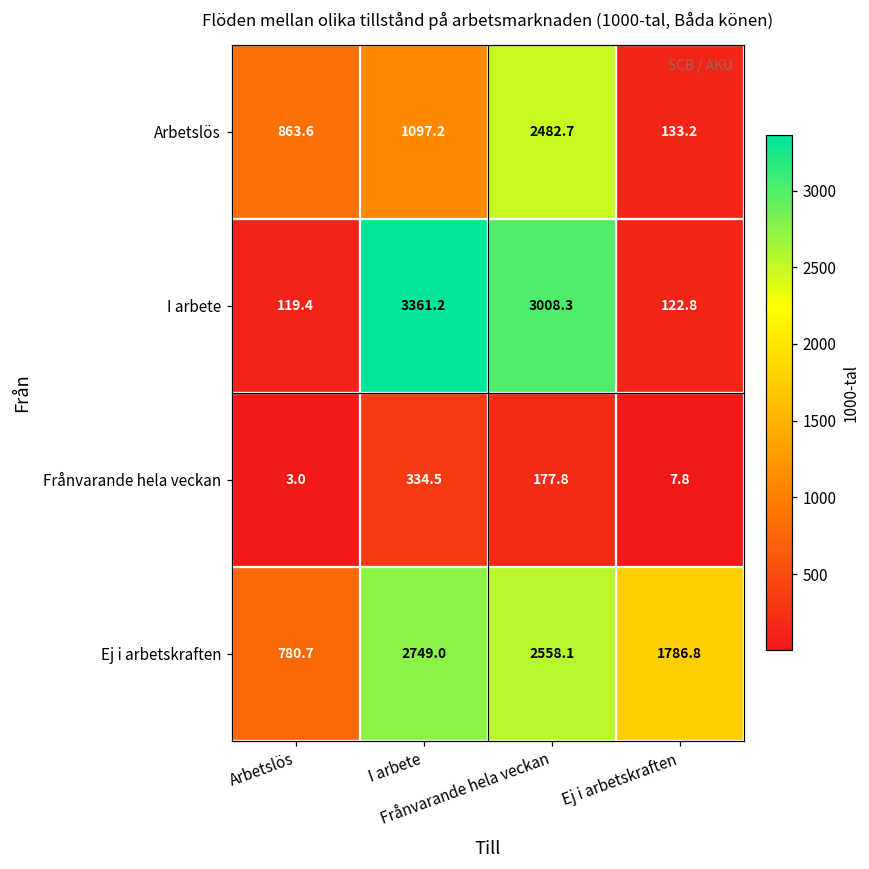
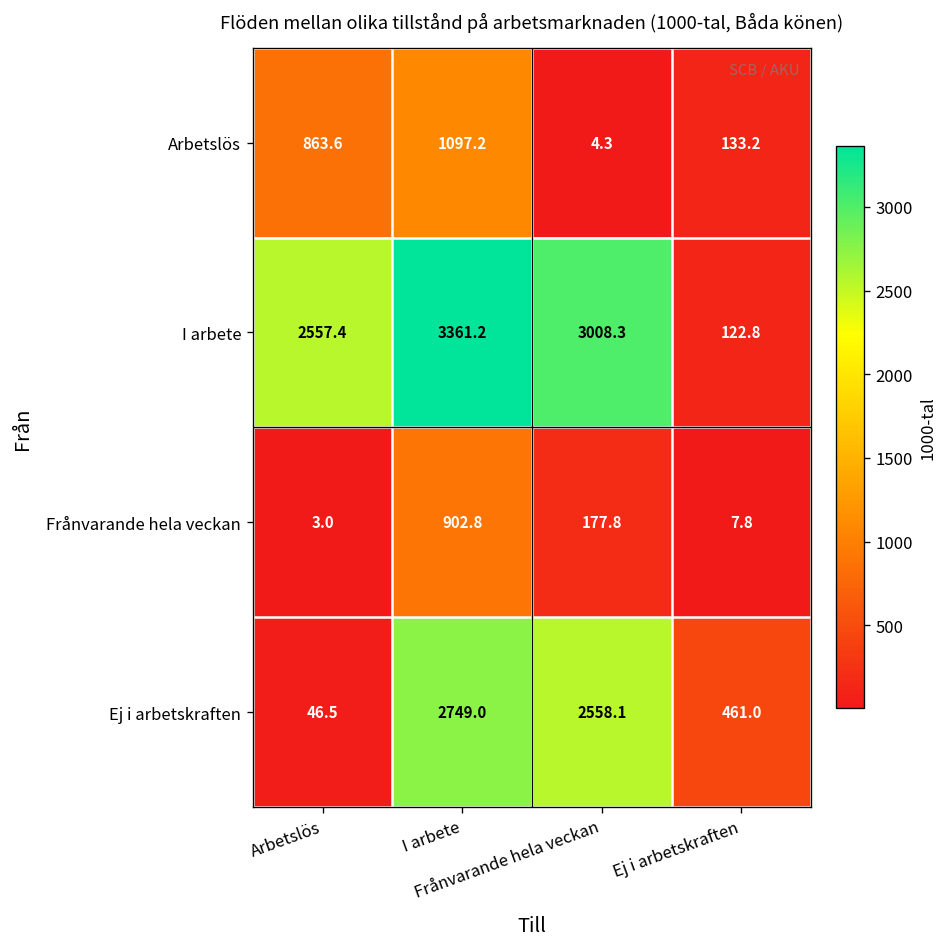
Arbetslös, Frånvarande hela veckan: 2482.7 -> 4.3
I arbete, Arbetslös: 119.4 -> 2557.4
Frånvarande hela veckan, I arbete: 334.5 -> 902.8
Ej i arbetskraften, Arbetslös: 780.7 -> 46.5
Ej i arbetskraften, Ej i arbetskraften: 1786.8 -> 461.0
